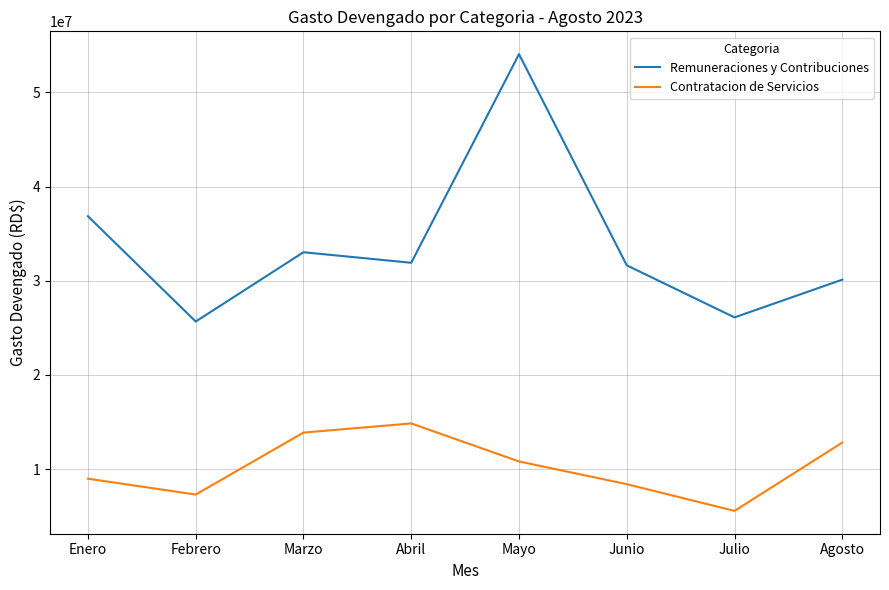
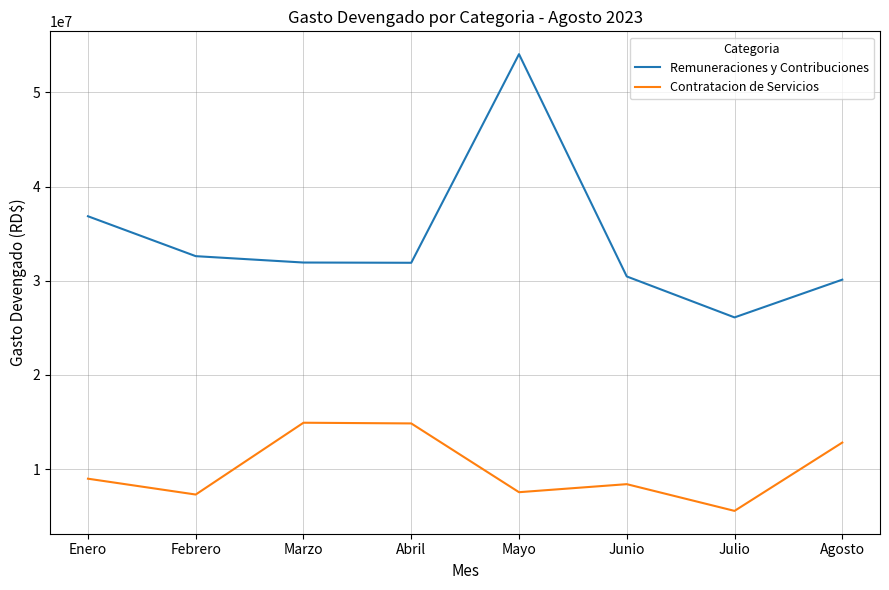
Remuneraciones y Contribuciones, Febrero: 26000000 -> 33000000
Remuneraciones y Contribuciones, Marzo: 33000000 -> 32000000
Contratacion de Servicios, Marzo: 14000000 -> 15000000
Contratacion de Servicios, Mayo: 11000000 -> 8000000
Remuneraciones y Contribuciones, Junio: 32000000 -> 30000000
